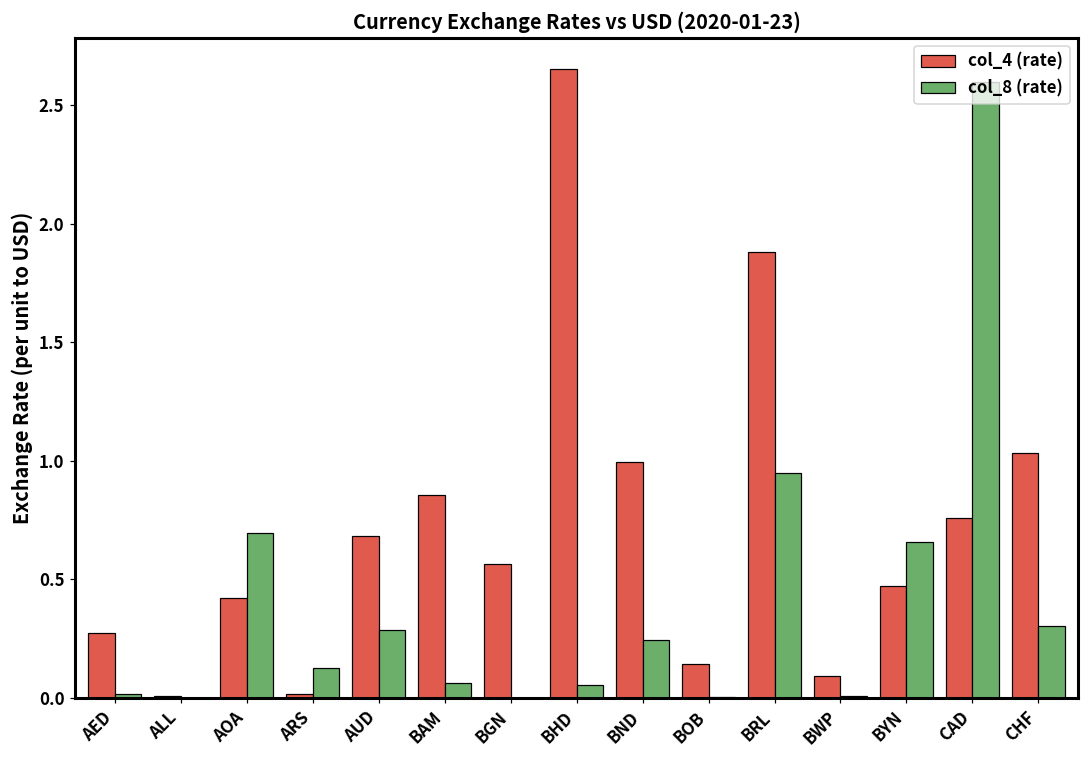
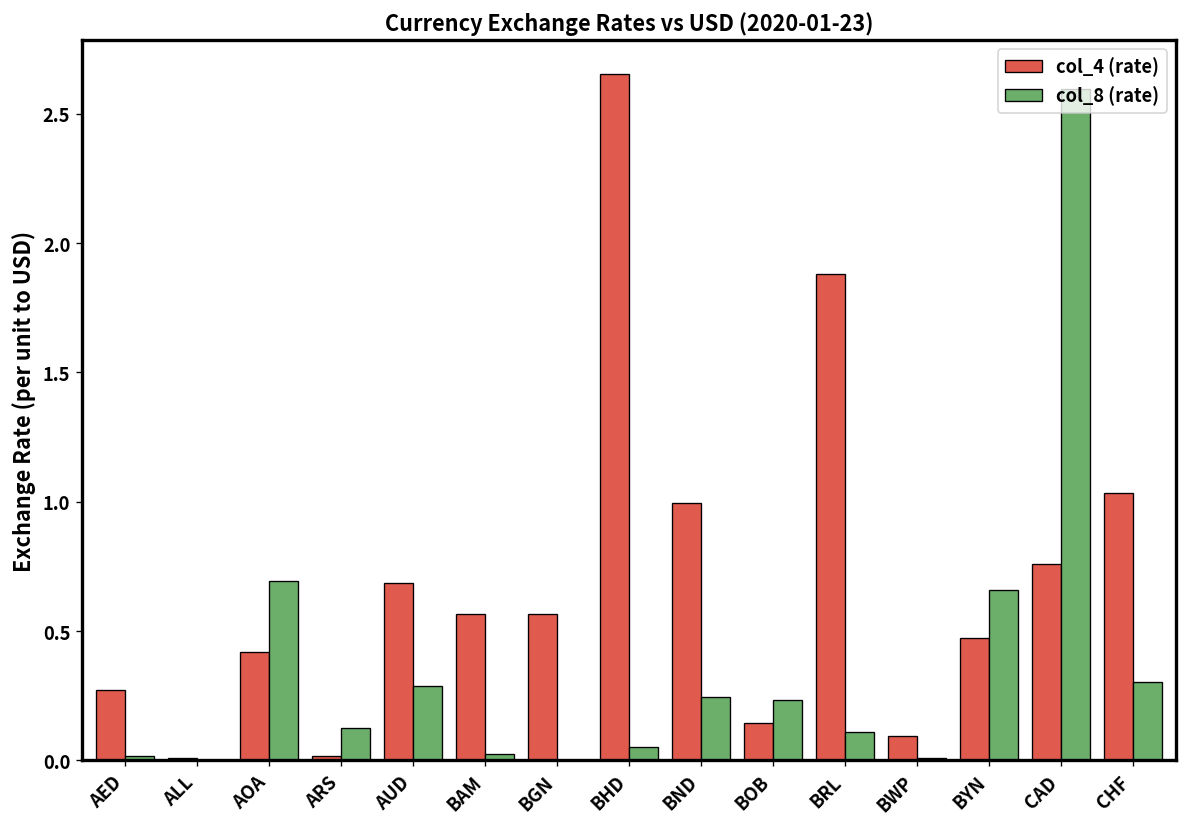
col_4 (rate), BAM: 0.86 -> 0.56
col_8 (rate), BAM: 0.06 -> 0.02
col_8 (rate), BOB: 0.00 -> 0.23
col_8 (rate), BRL: 0.95 -> 0.11
